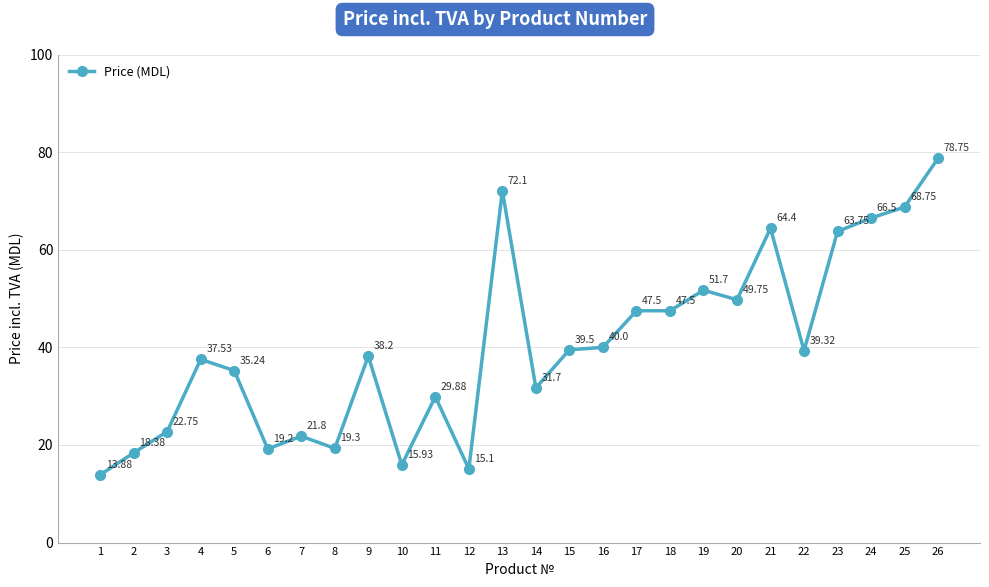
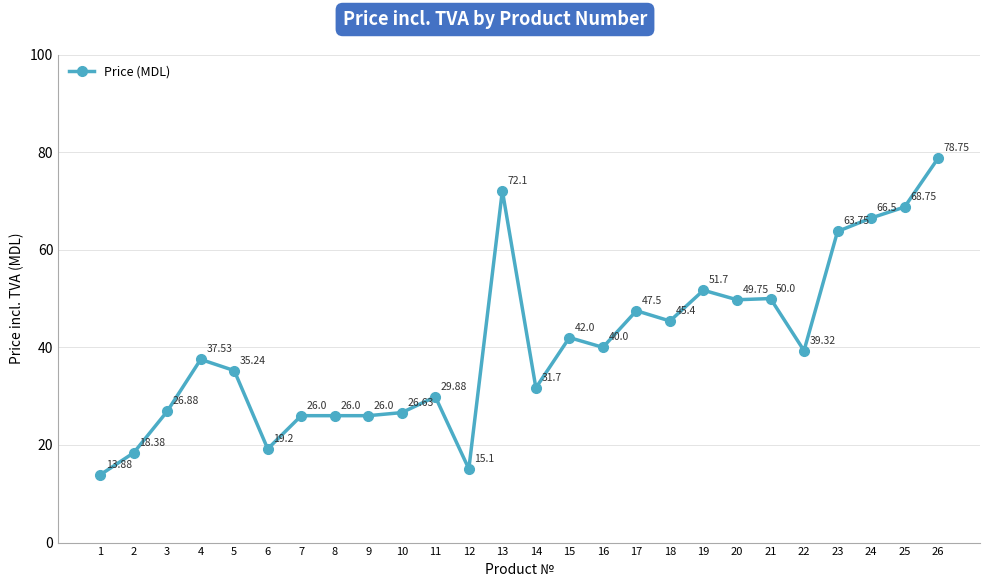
3: 22.75 -> 26.88
7: 21.8 -> 26.0
8: 19.3 -> 26.0
9: 38.2 -> 26.0
10: 15.93 -> 26.63
15: 39.5 -> 42.0
18: 47.5 -> 45.4
21: 64.4 -> 50.0
